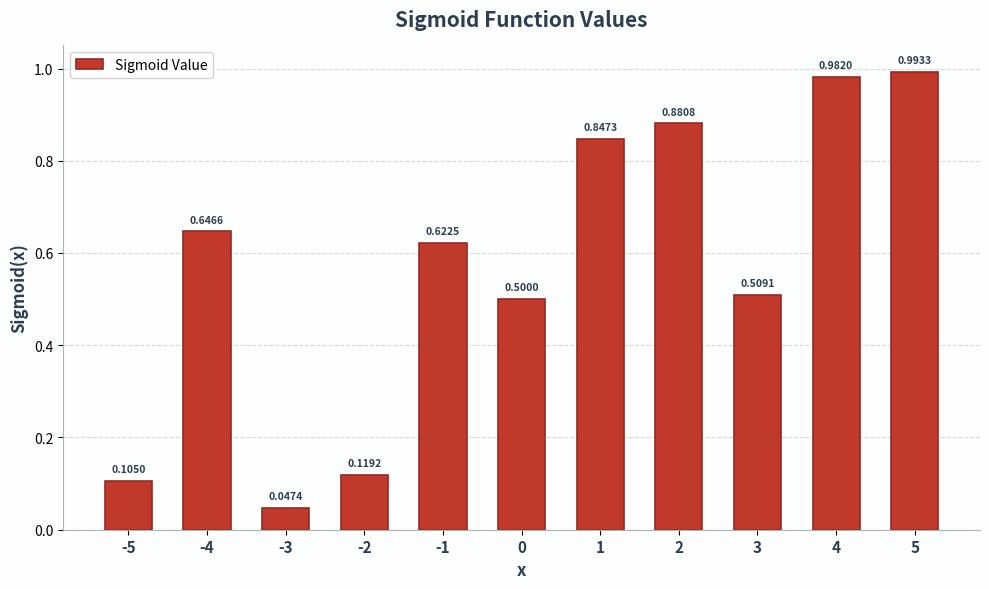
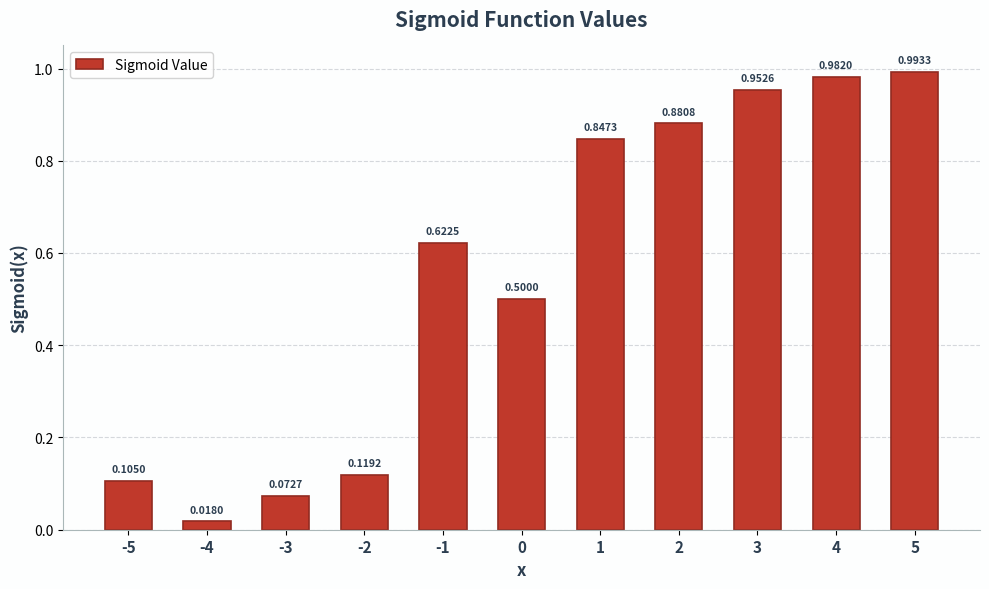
-4: 0.6466 -> 0.0180
-3: 0.0474 -> 0.0727
3: 0.5091 -> 0.9526
